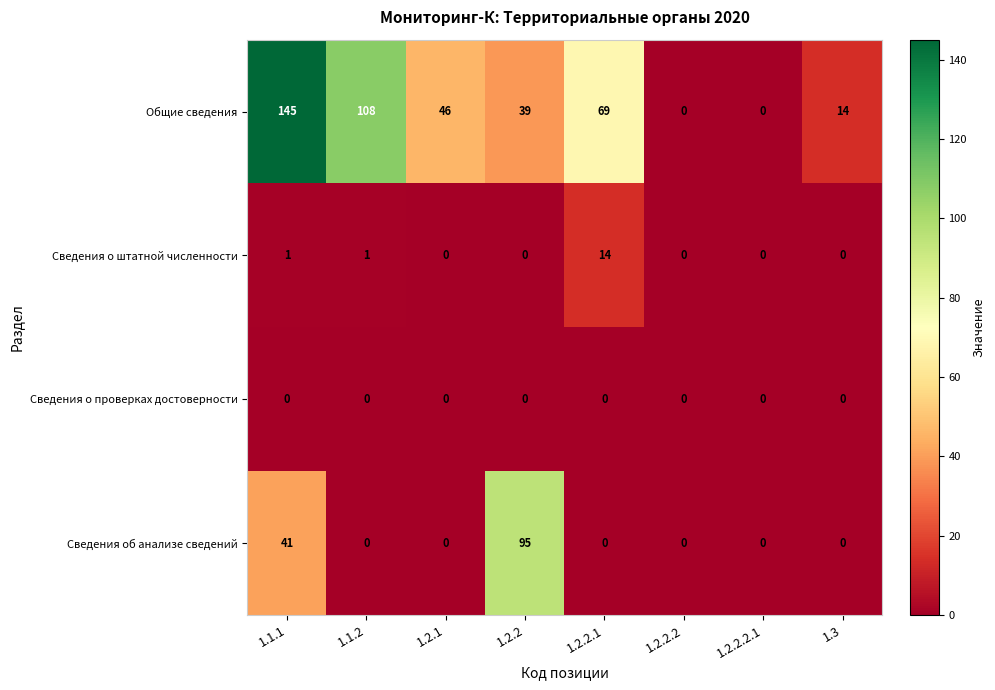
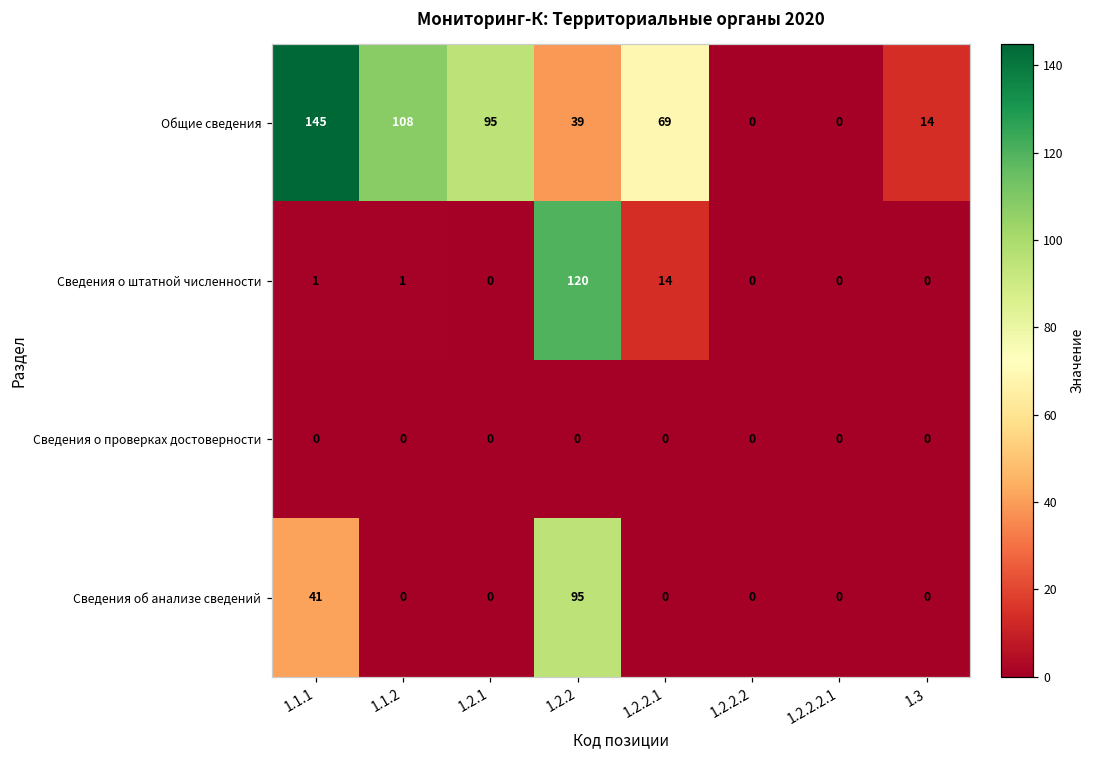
Общие сведения, 1.2.1: 46 -> 95
Сведения о штатной численности, 1.2.2: 0 -> 120
